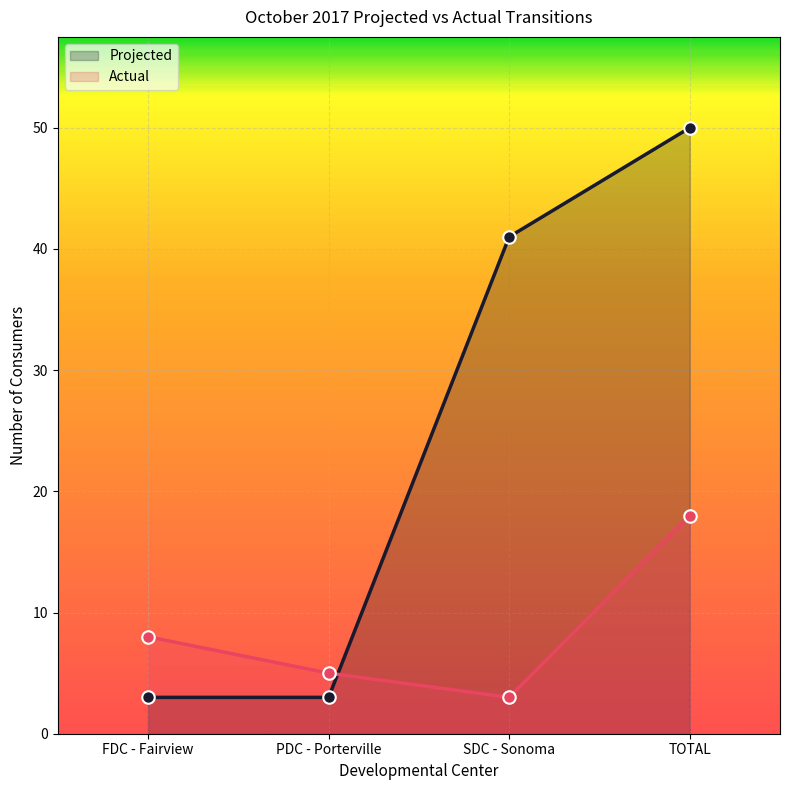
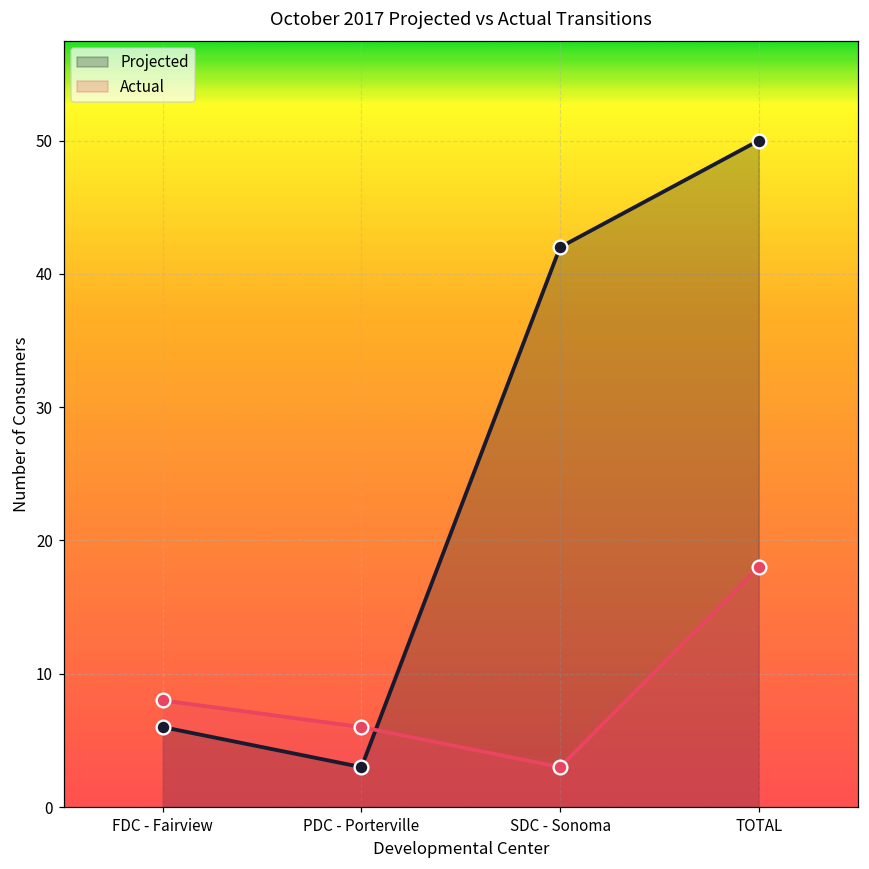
Projected, FDC - Fairview: 3 -> 6
Actual, PDC - Porterville: 5 -> 6
Projected, SDC - Sonoma: 41 -> 42
